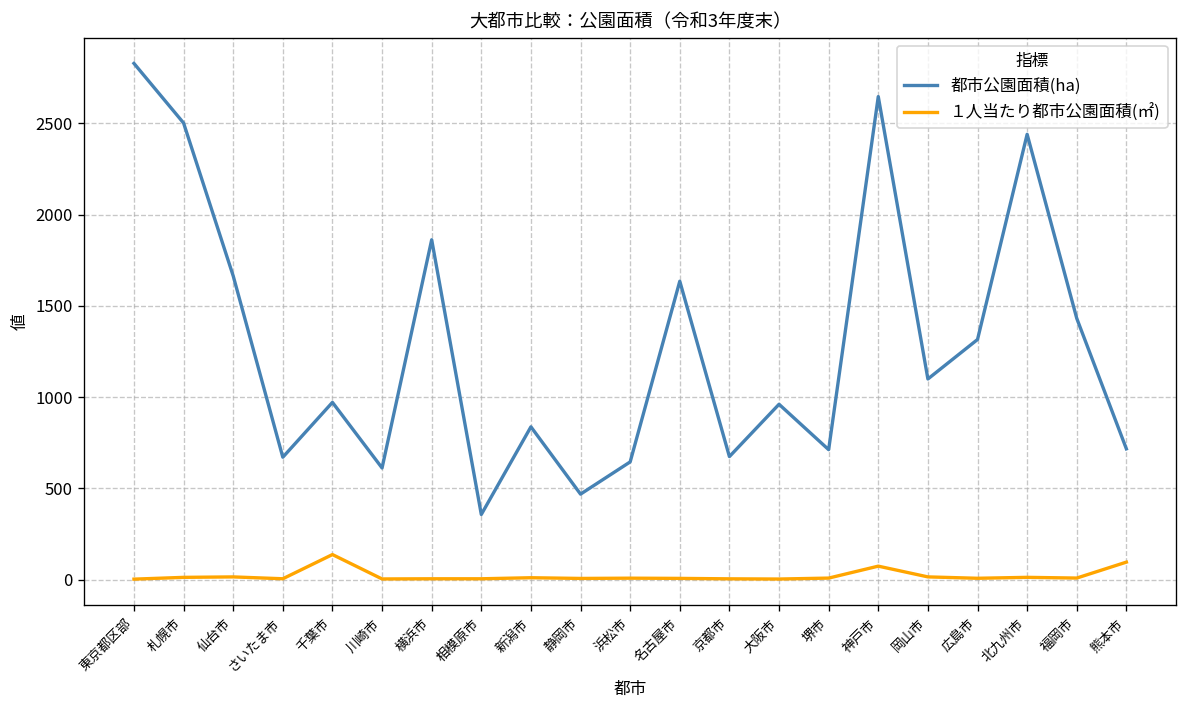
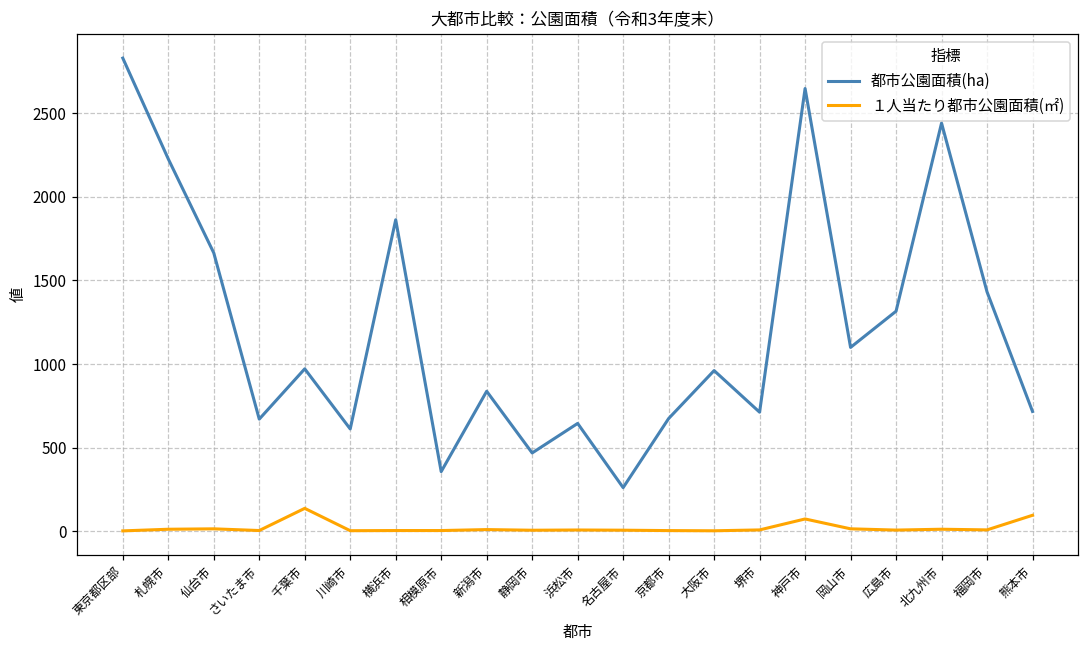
都市公園面積(ha), 札幌市: 2500 -> 2230
都市公園面積(ha), 名古屋市: 1640 -> 260
